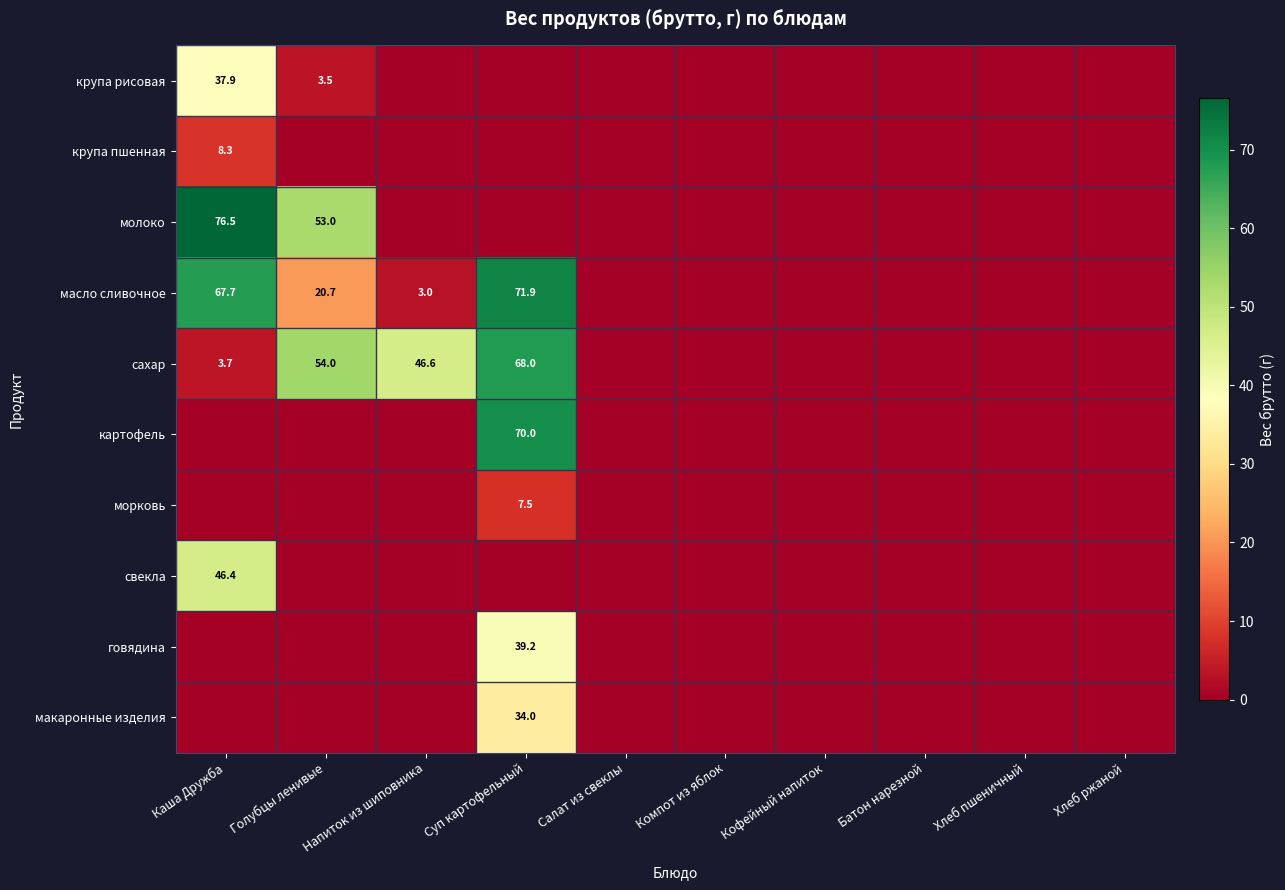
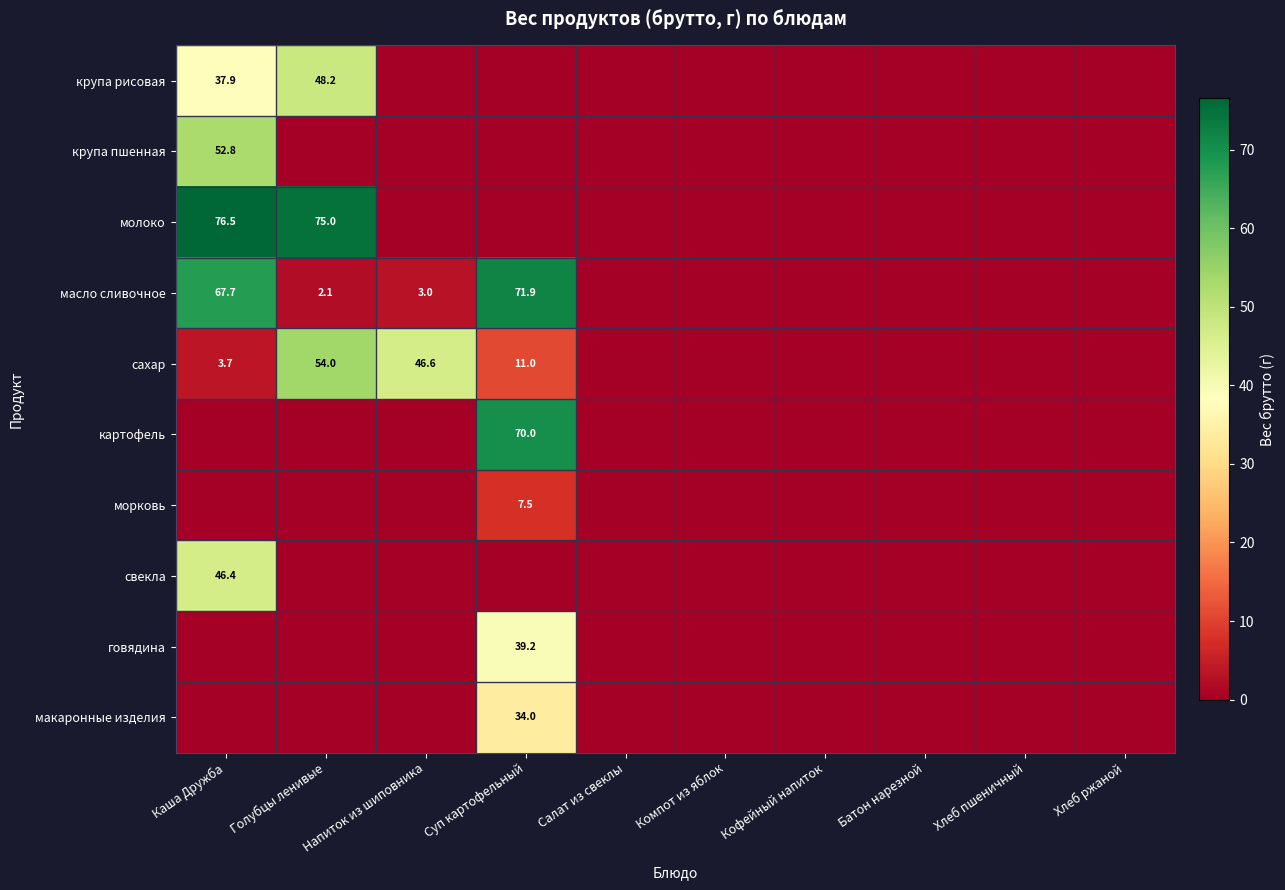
крупа рисовая, Голубцы ленивые: 3.5 -> 48.2
крупа пшенная, Каша Дружба: 8.3 -> 52.8
молоко, Голубцы ленивые: 53.0 -> 75.0
масло сливочное, Голубцы ленивые: 20.7 -> 2.1
сахар, Суп картофельный: 68.0 -> 11.0
